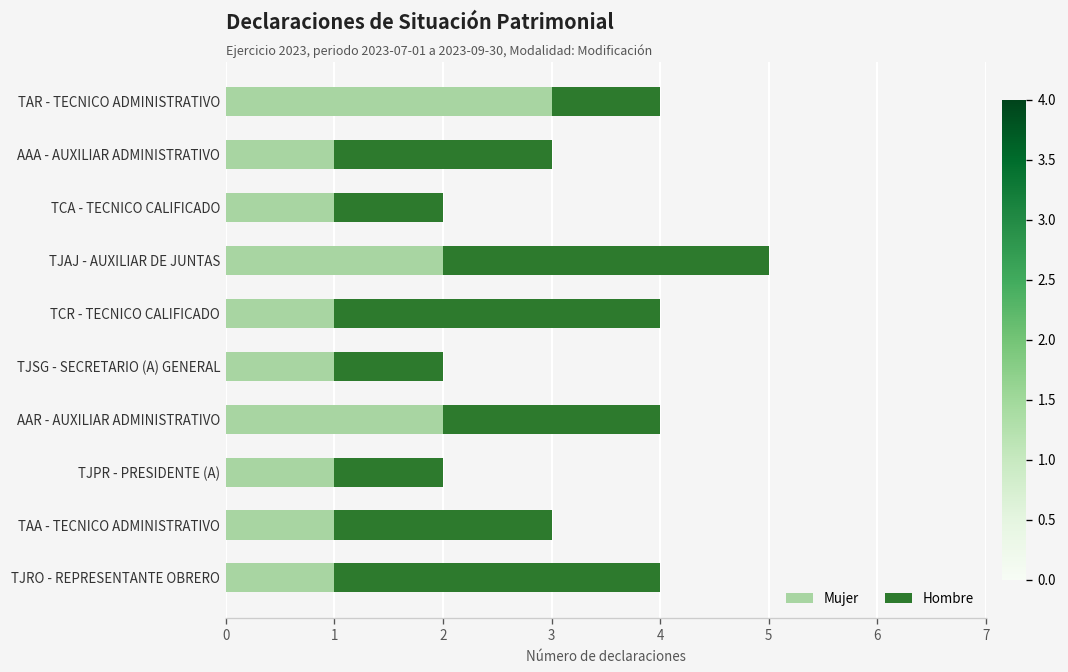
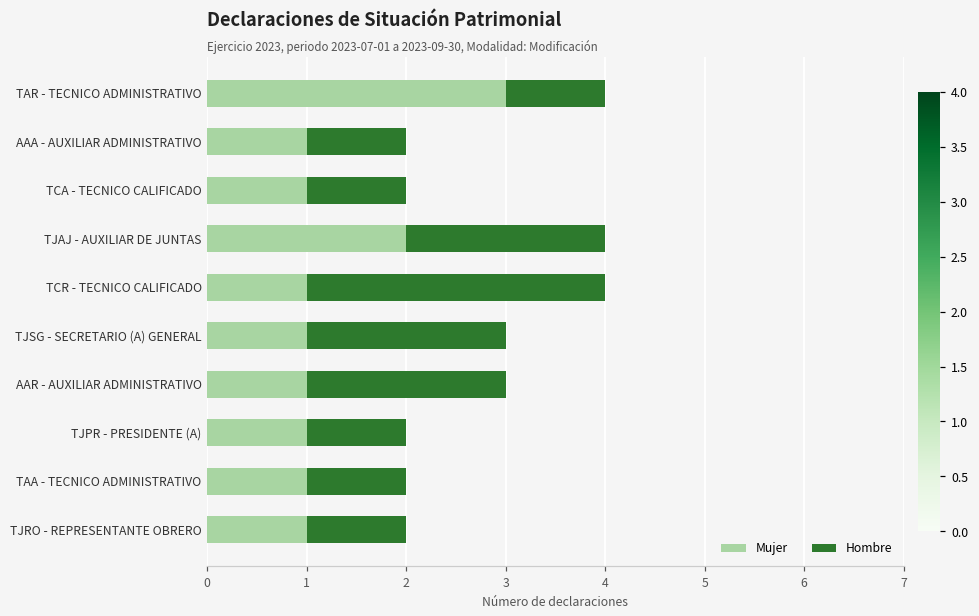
Hombre, AAA - AUXILIAR ADMINISTRATIVO: 2 -> 1
Hombre, TJAJ - AUXILIAR DE JUNTAS: 3 -> 2
Hombre, TJSG - SECRETARIO (A) GENERAL: 1 -> 2
Mujer, AAR - AUXILIAR ADMINISTRATIVO: 2 -> 1
Hombre, TAA - TECNICO ADMINISTRATIVO: 2 -> 1
Hombre, TJRO - REPRESENTANTE OBRERO: 3 -> 1
